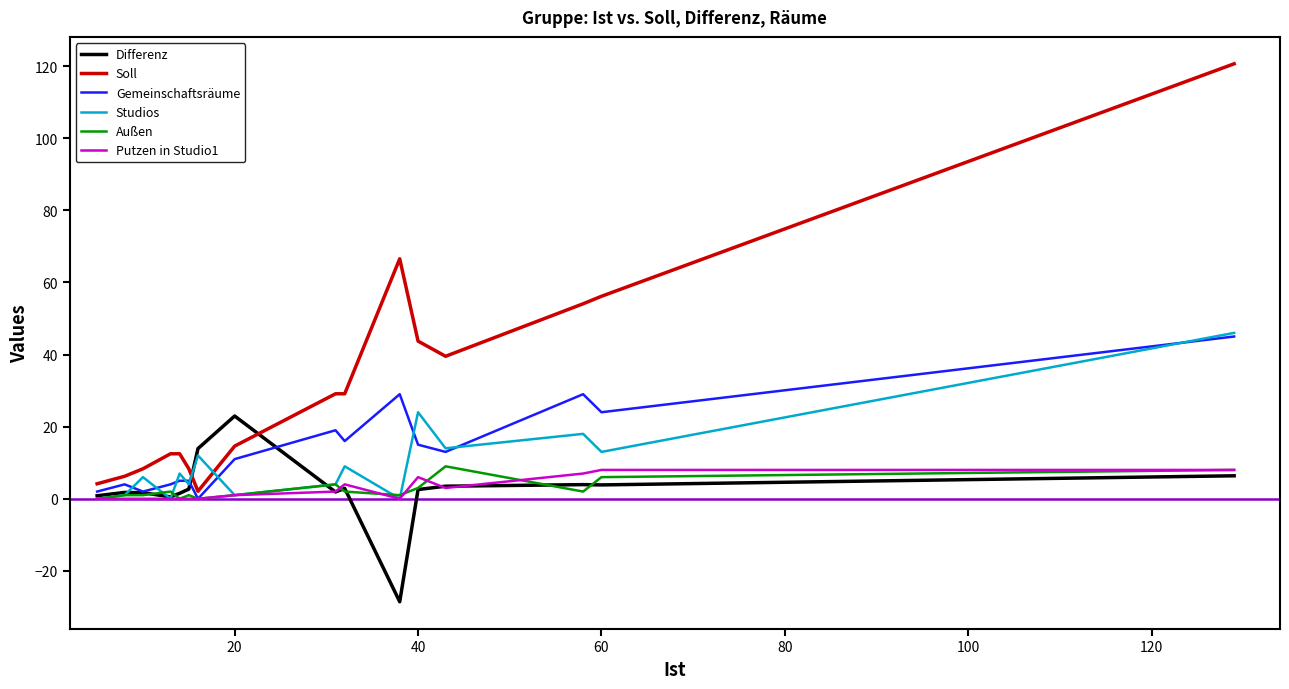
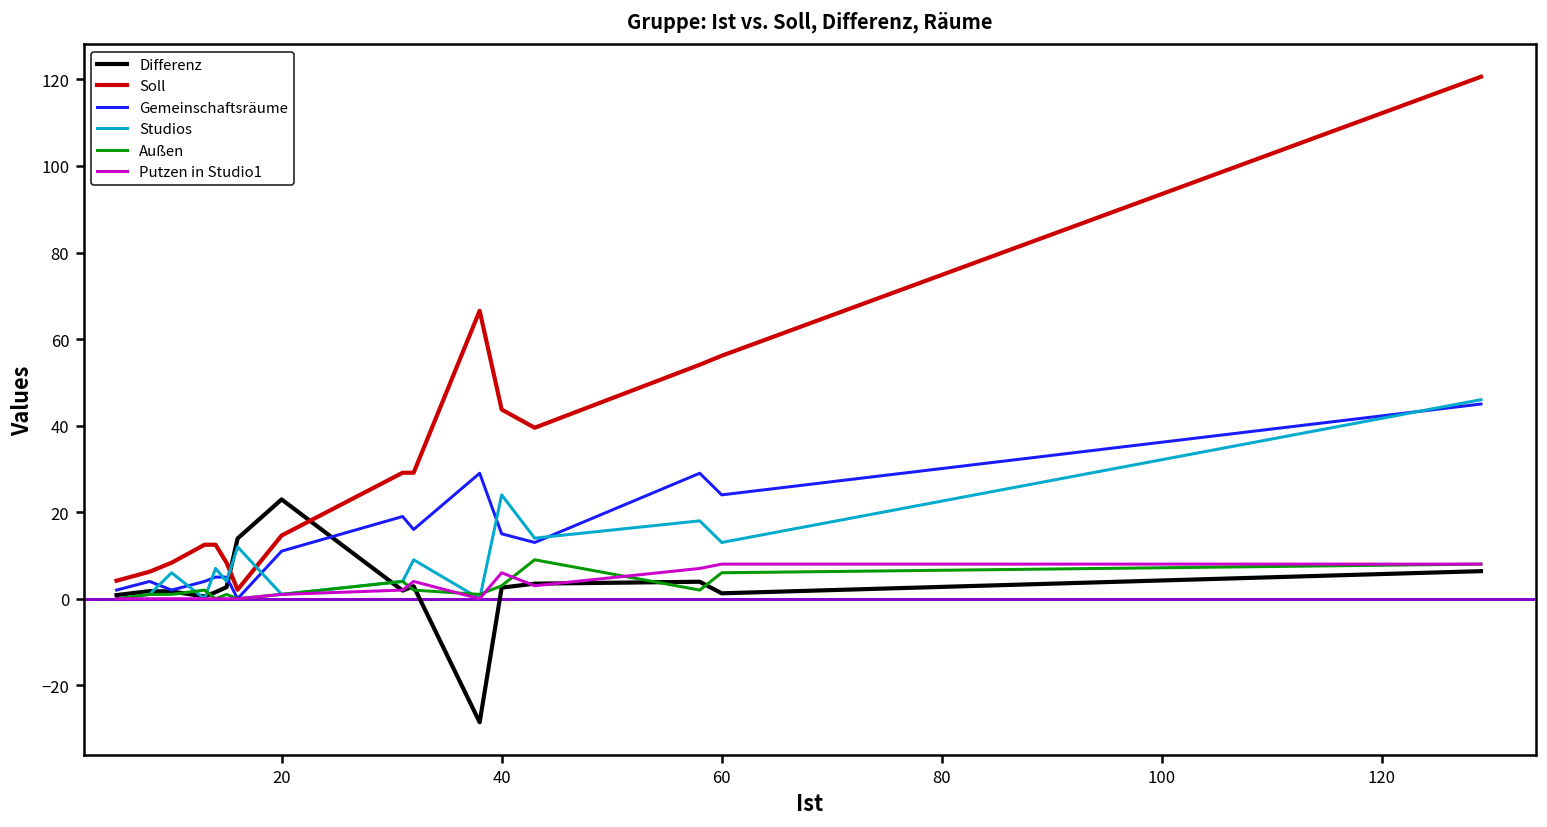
Differenz, 60: 4 -> 1
